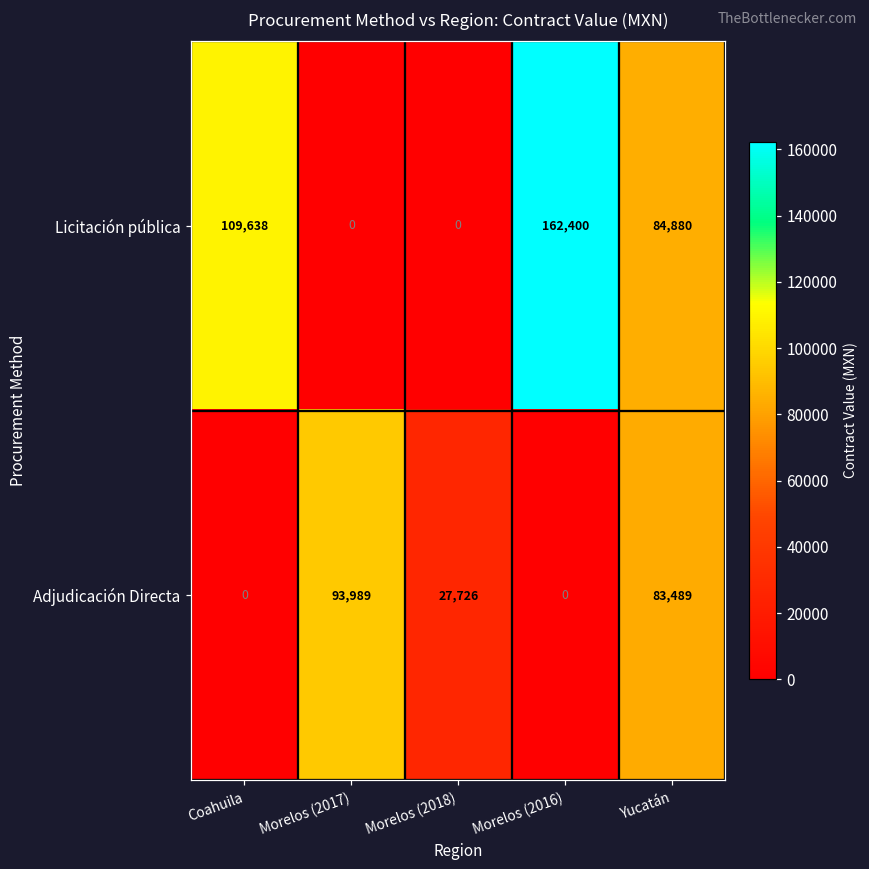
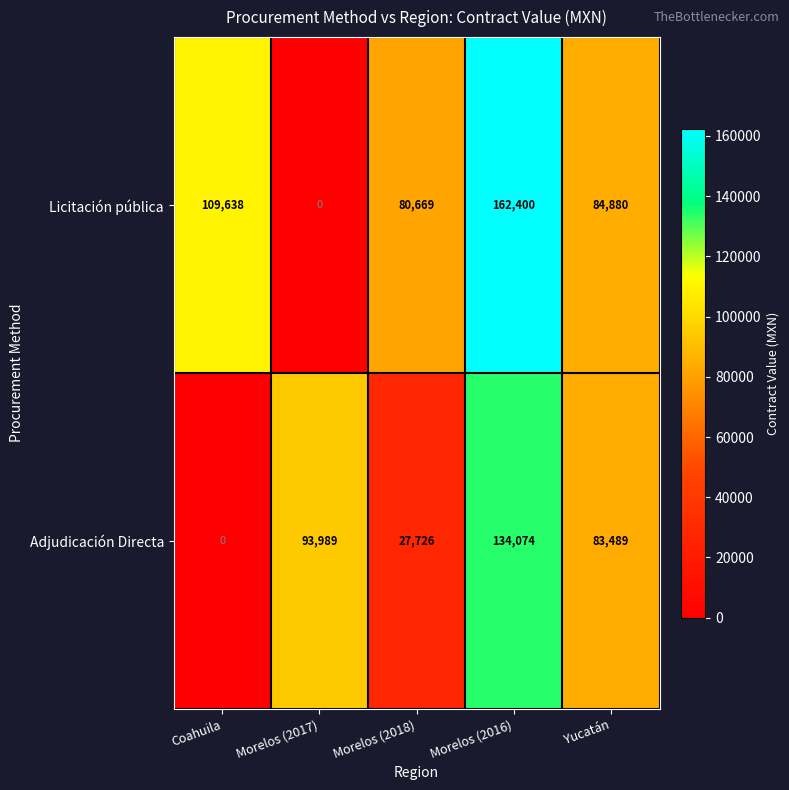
Licitación pública, Morelos (2018): 0 -> 80,669
Adjudicación Directa, Morelos (2016): 0 -> 134,074
